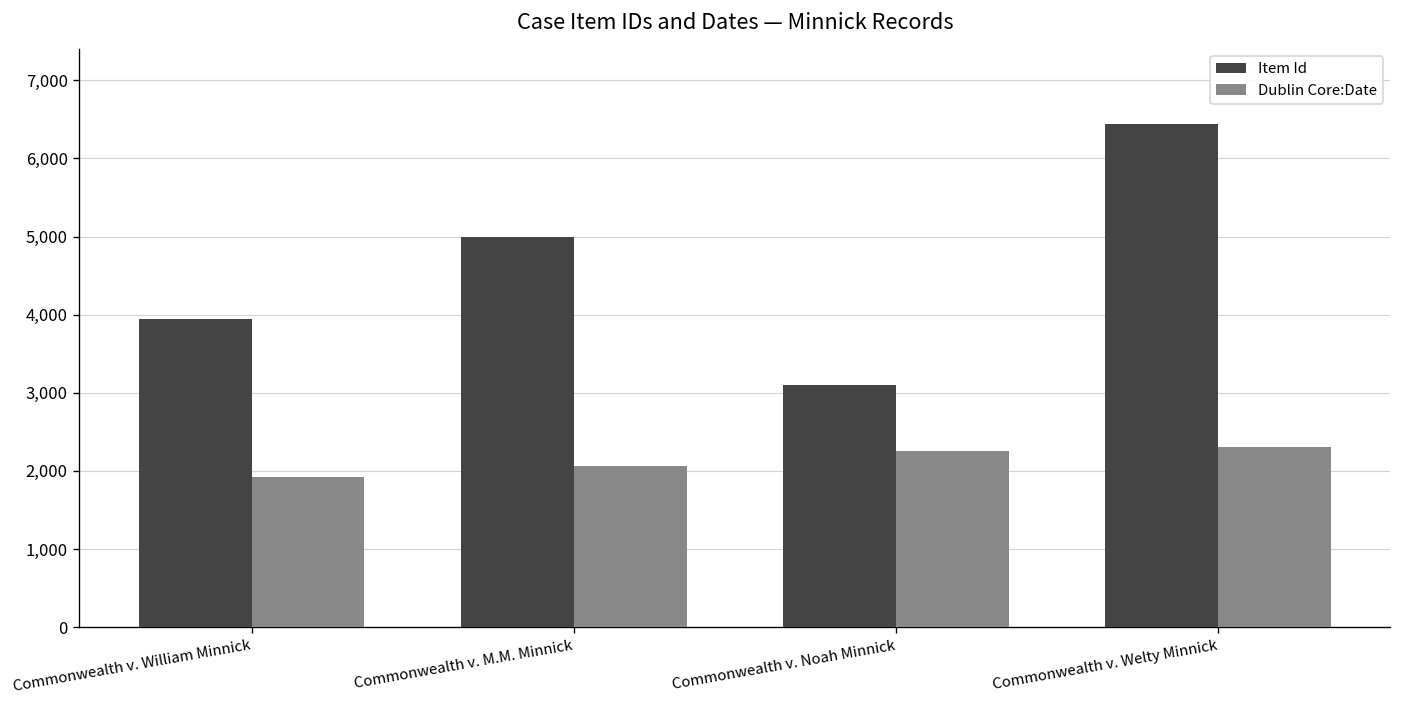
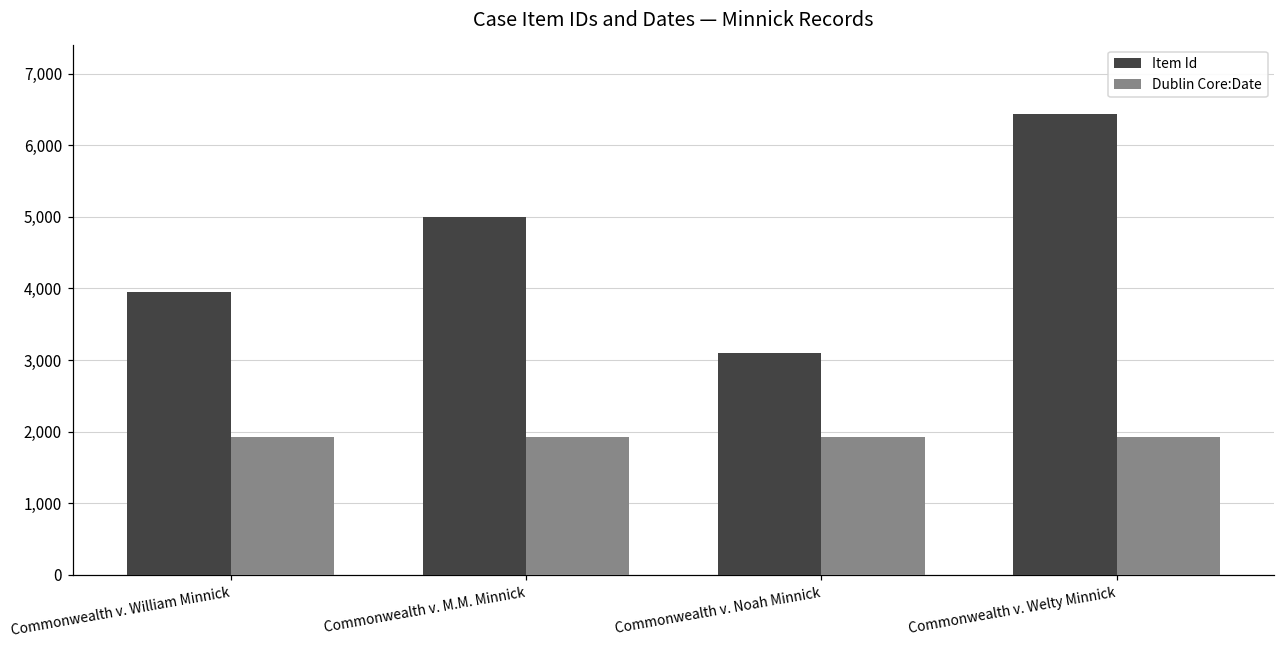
Dublin Core:Date, Commonwealth v. M.M. Minnick: 2,100 -> 1,900
Dublin Core:Date, Commonwealth v. Noah Minnick: 2,300 -> 1,900
Dublin Core:Date, Commonwealth v. Welty Minnick: 2,300 -> 1,900
